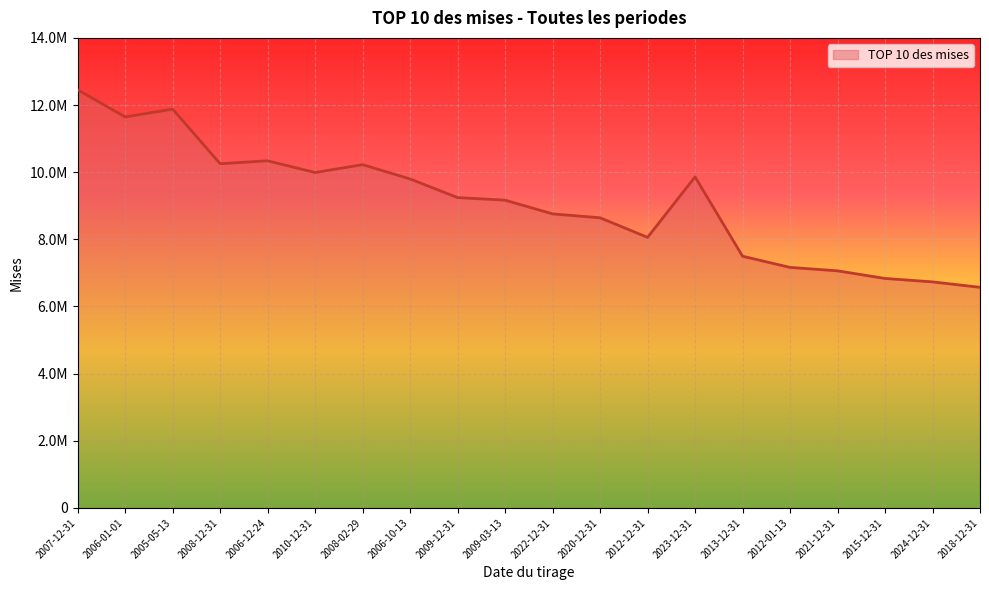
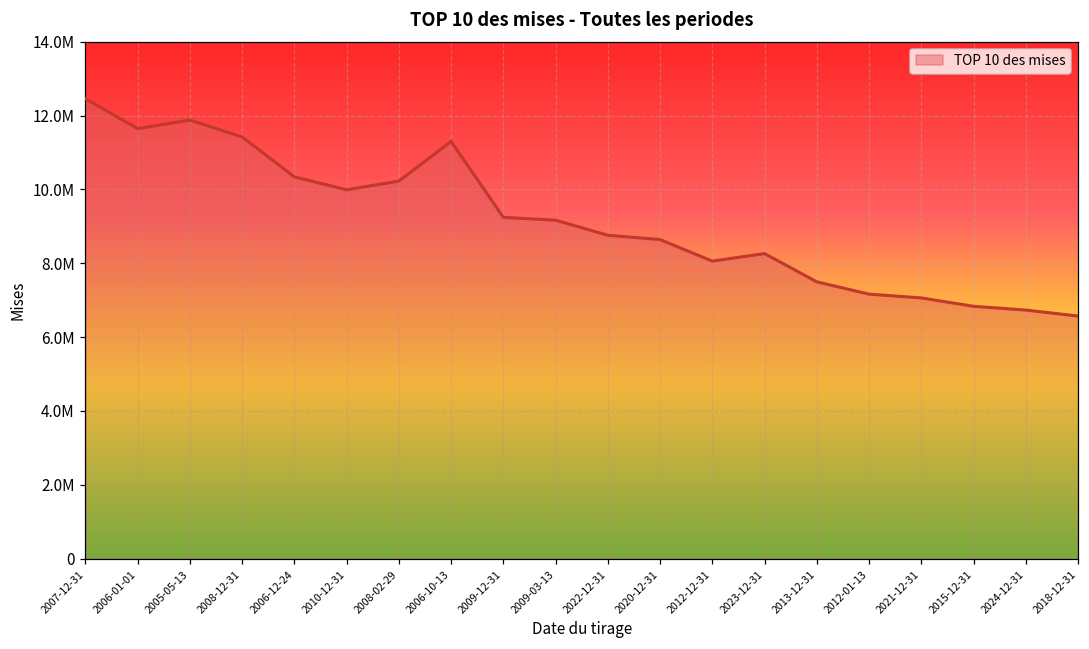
2008-12-31: 10300000 -> 11400000
2006-10-13: 9800000 -> 11300000
2023-12-31: 9900000 -> 8300000
